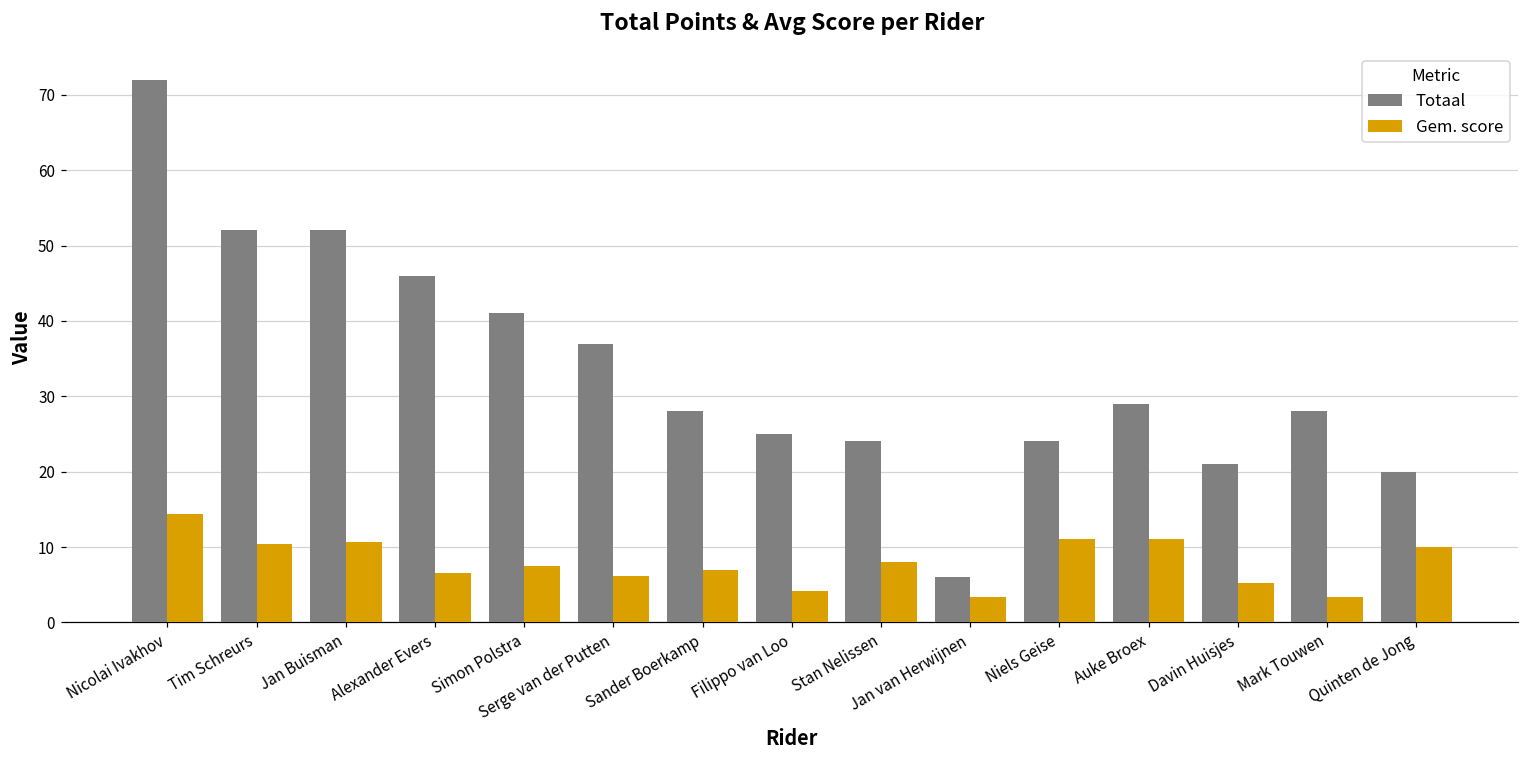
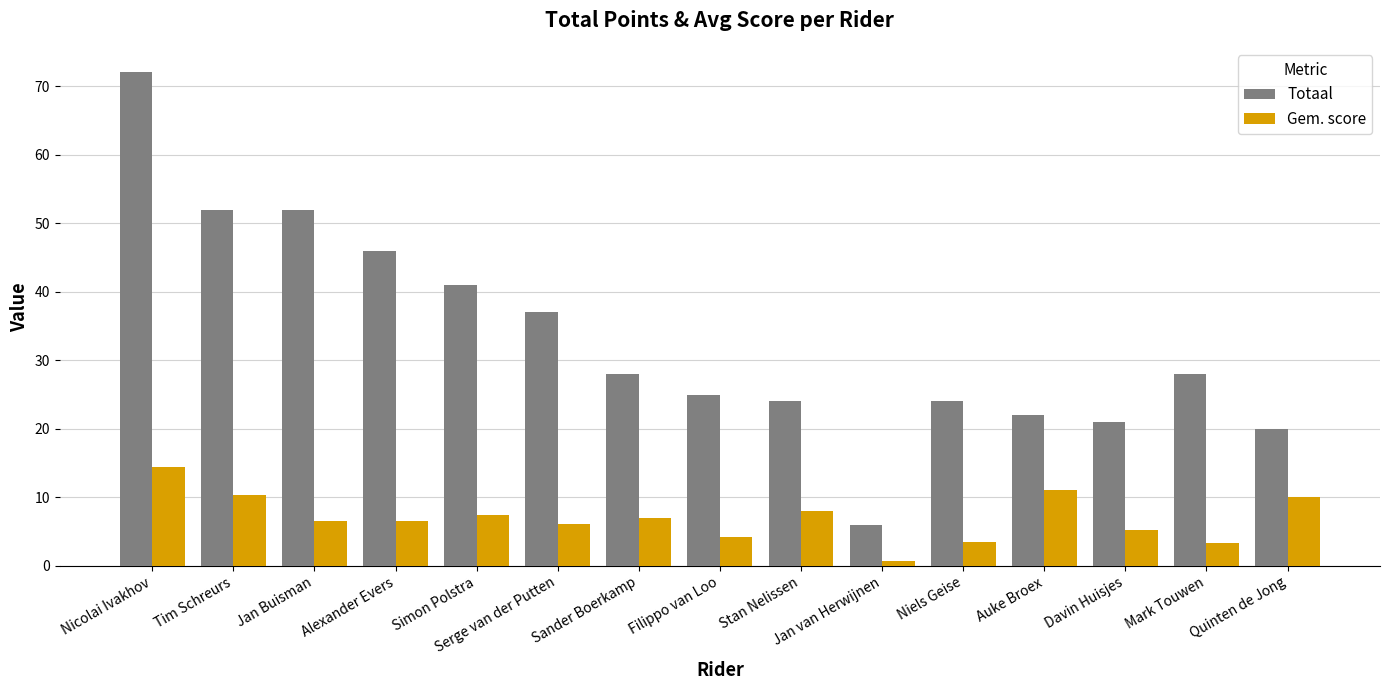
Gem. score, Jan Buisman: 11 -> 7
Gem. score, Jan van Herwijnen: 3 -> 1
Gem. score, Niels Geise: 11 -> 3
Totaal, Auke Broex: 29 -> 22
